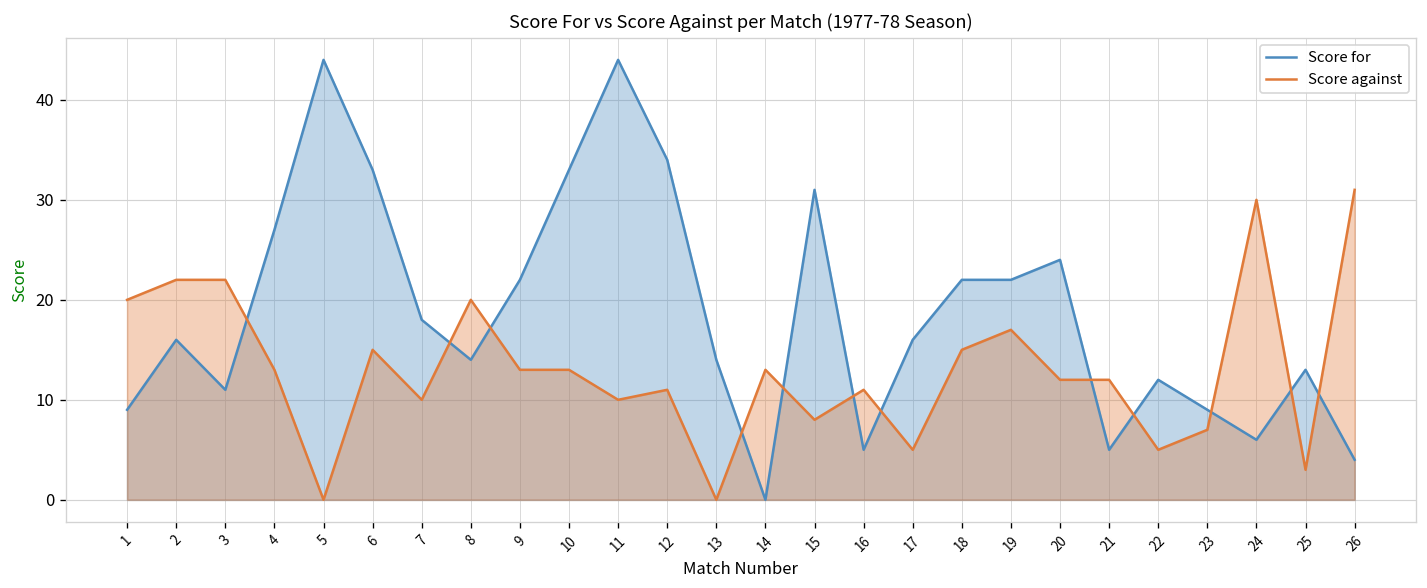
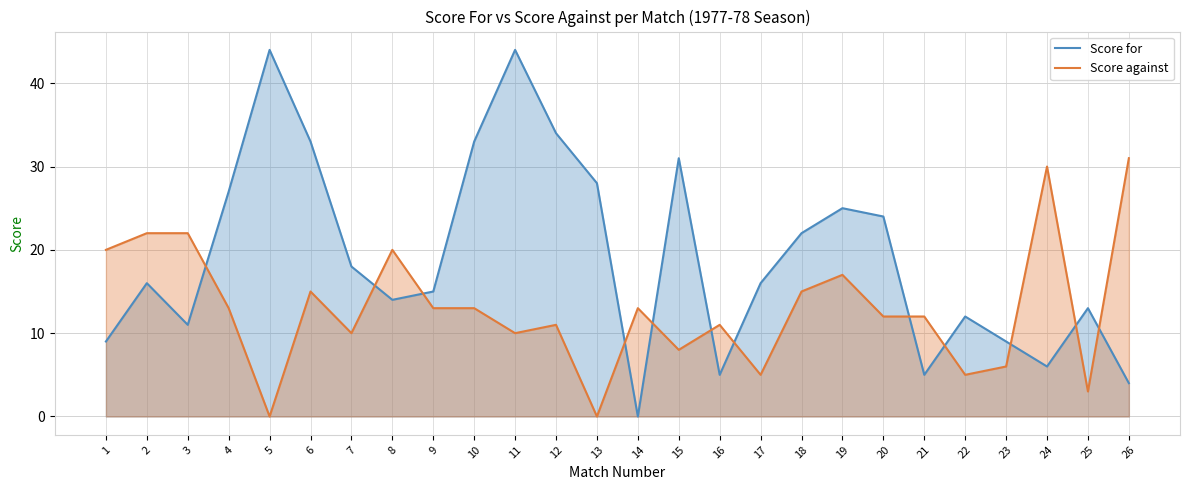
Score for, 9: 22 -> 15
Score for, 13: 14 -> 28
Score for, 19: 22 -> 25
Score against, 23: 7 -> 6
